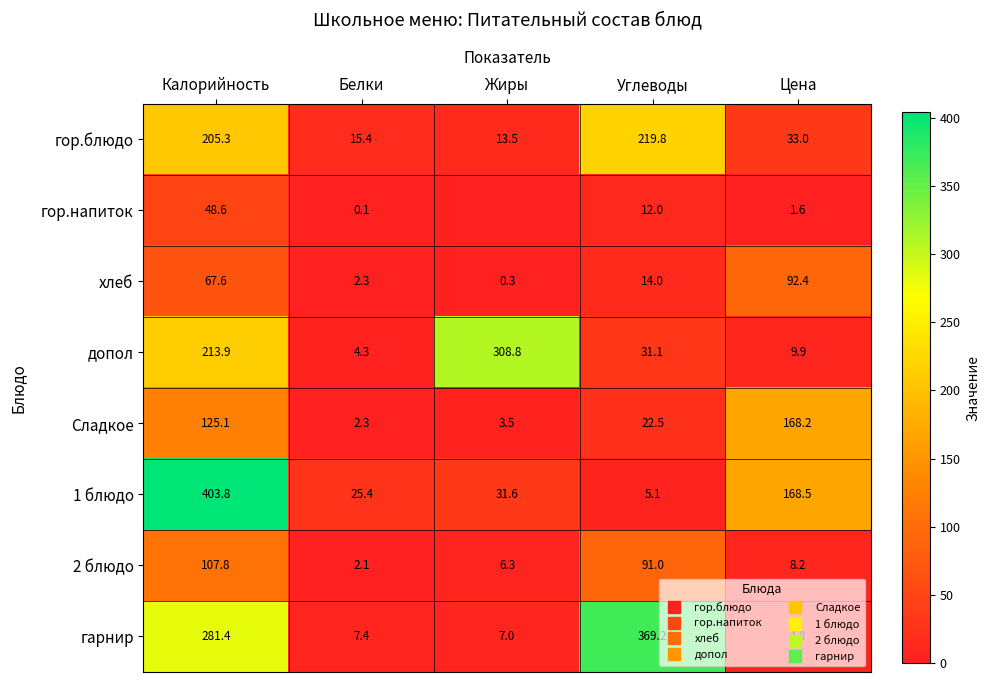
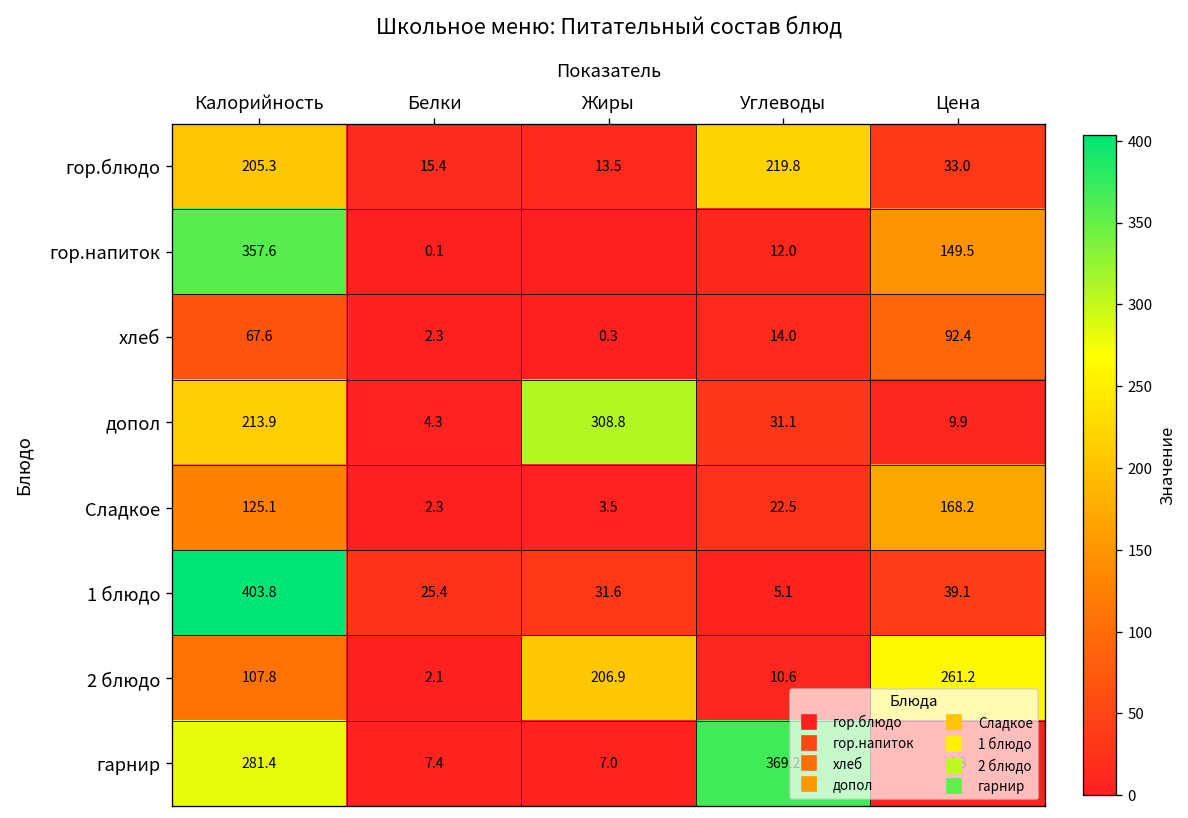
гор.напиток, Калорийность: 48.6 -> 357.6
гор.напиток, Цена: 1.6 -> 149.5
1 блюдо, Цена: 168.5 -> 39.1
2 блюдо, Жиры: 6.3 -> 206.9
2 блюдо, Углеводы: 91.0 -> 10.6
2 блюдо, Цена: 8.2 -> 261.2
